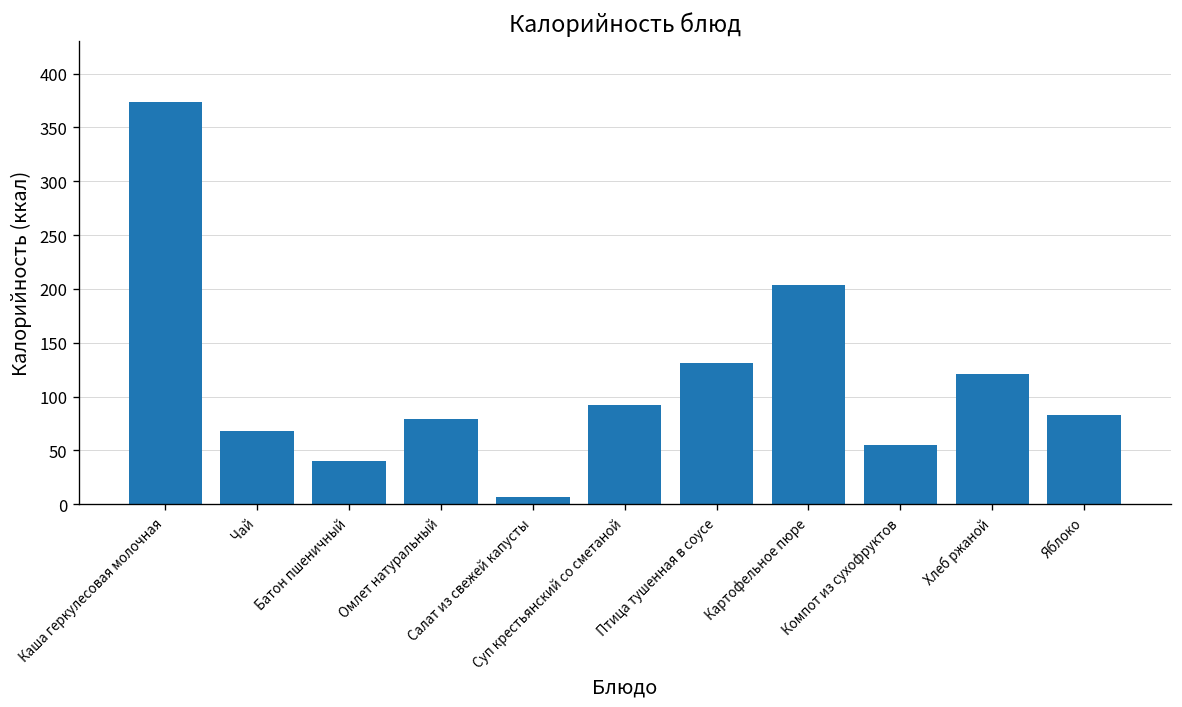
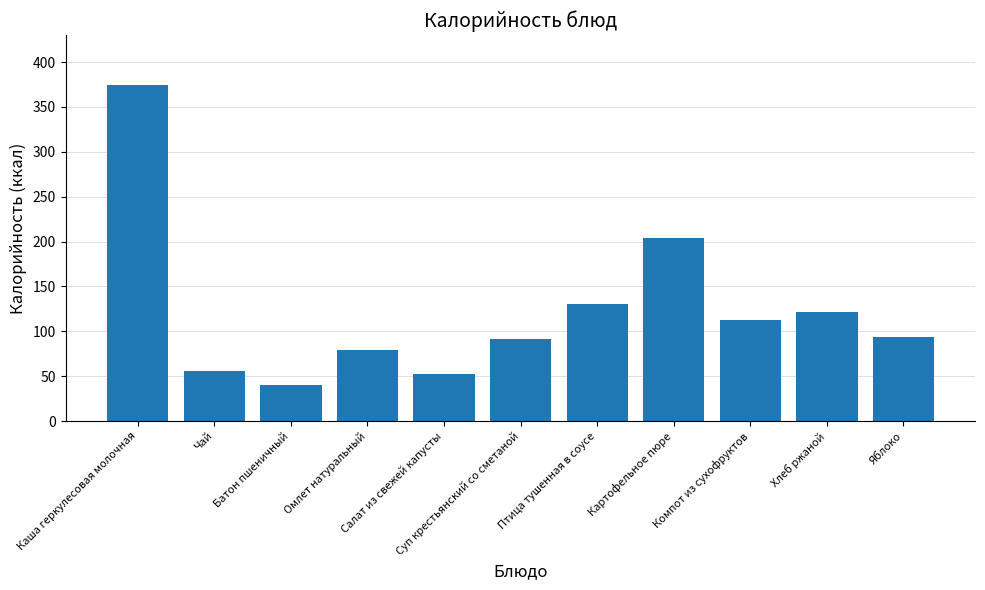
Чай: 70 -> 60
Салат из свежей капусты: 10 -> 50
Компот из сухофруктов: 60 -> 110
Яблоко: 80 -> 90
